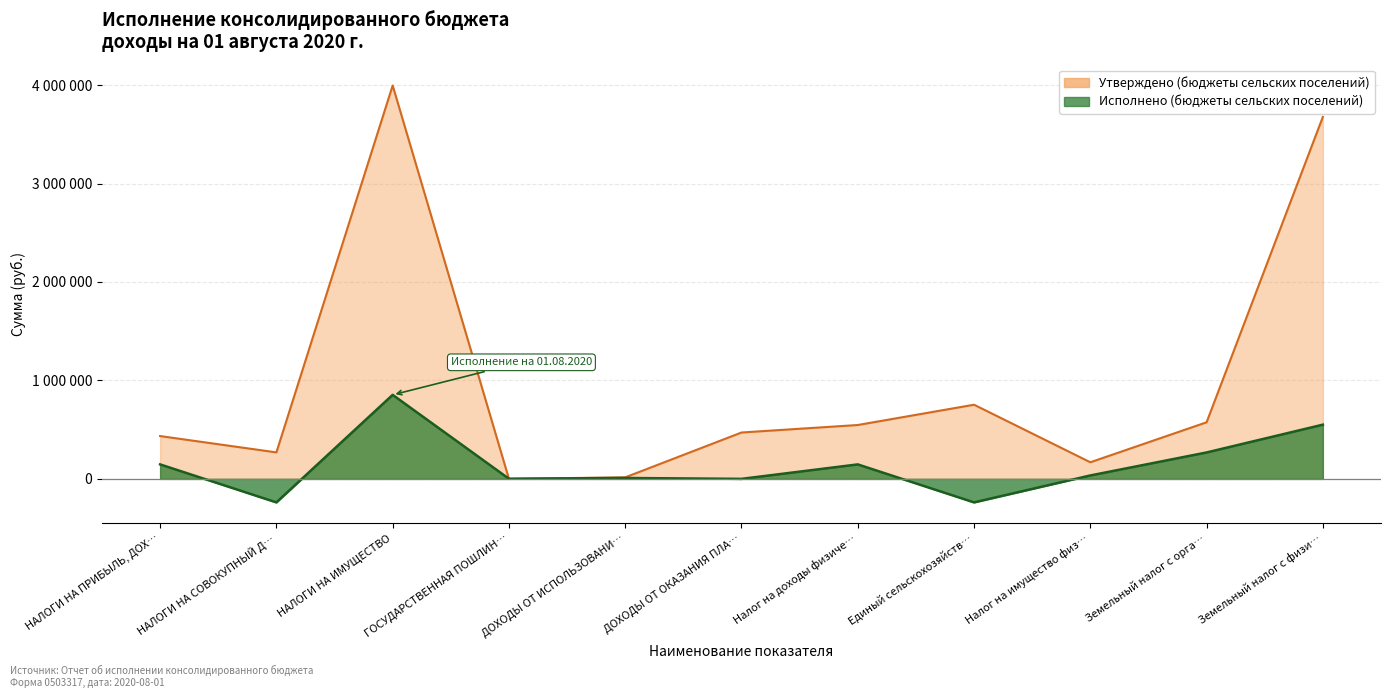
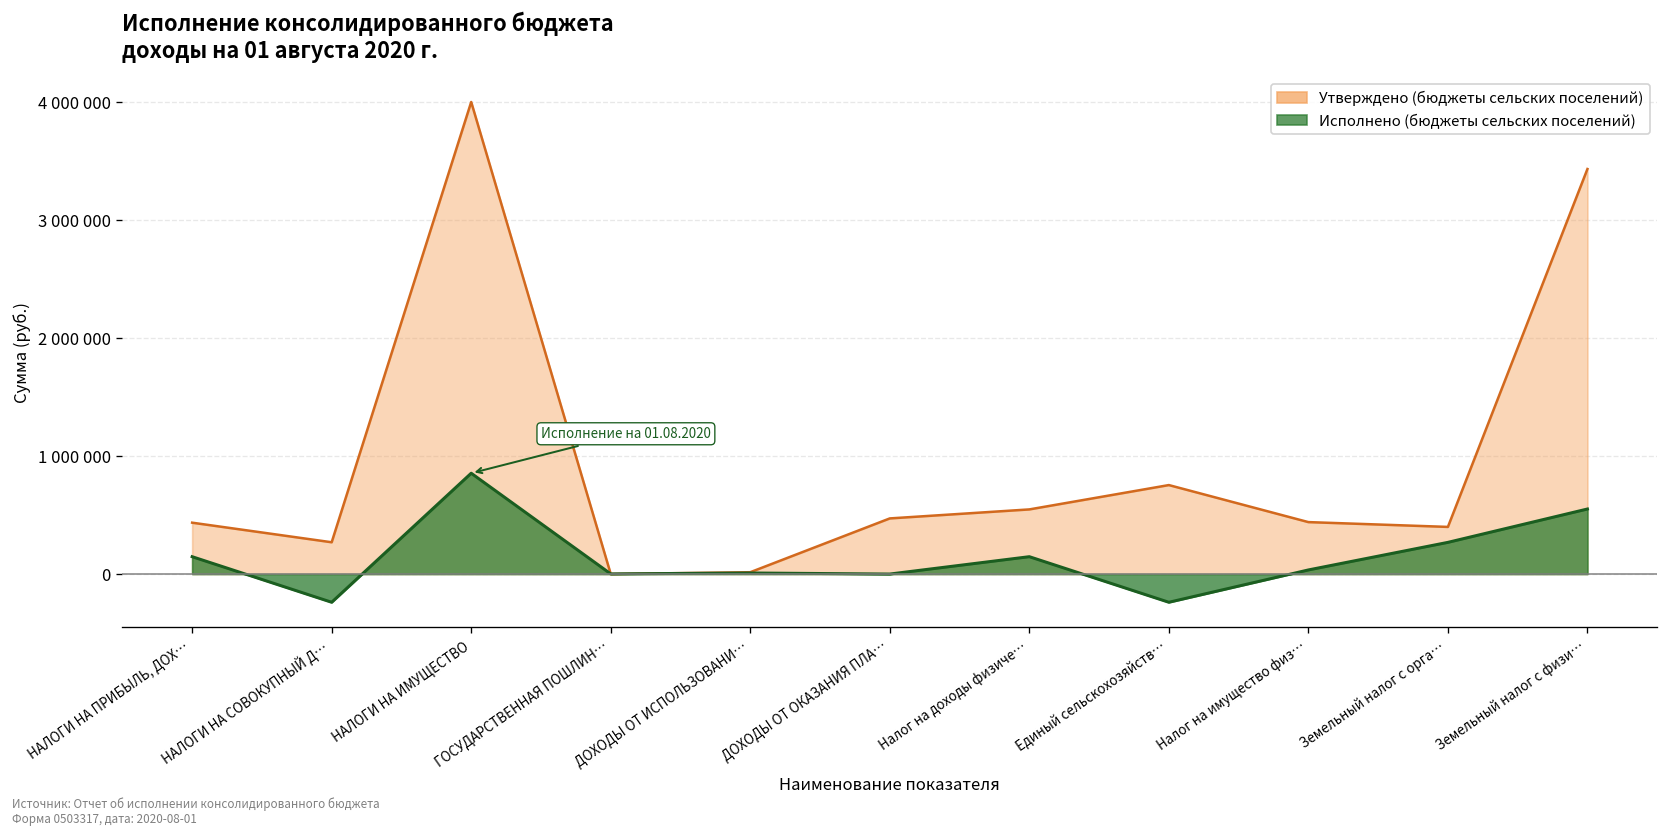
Утверждено (бюджеты сельских поселений), Налог на имущество физ…: 200000 -> 400000
Утверждено (бюджеты сельских поселений), Земельный налог с орга…: 600000 -> 400000
Утверждено (бюджеты сельских поселений), Земельный налог с физи…: 3700000 -> 3400000
